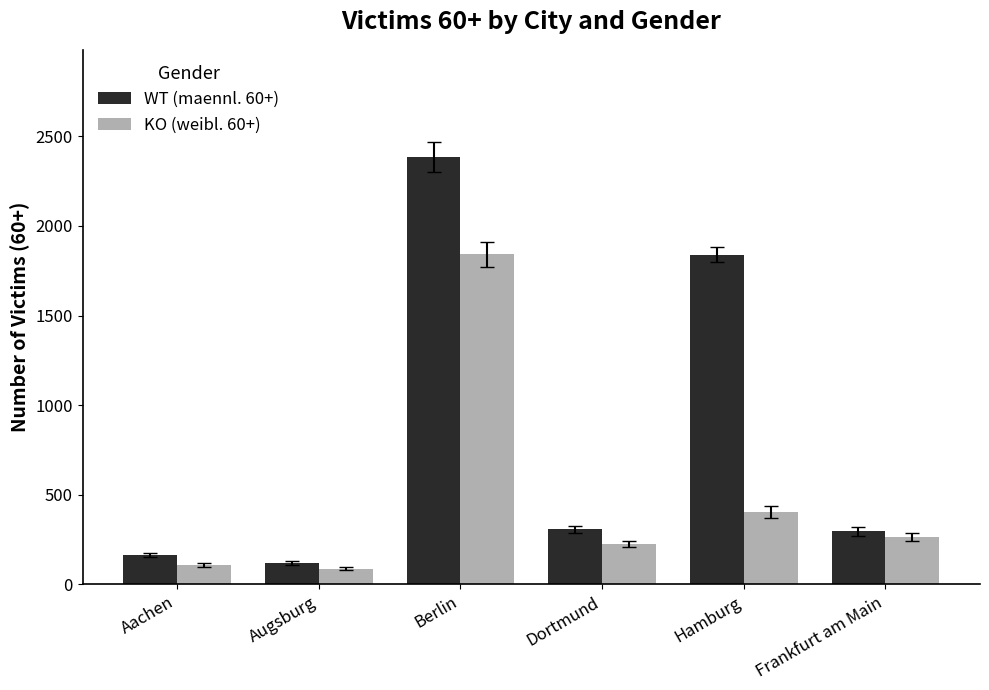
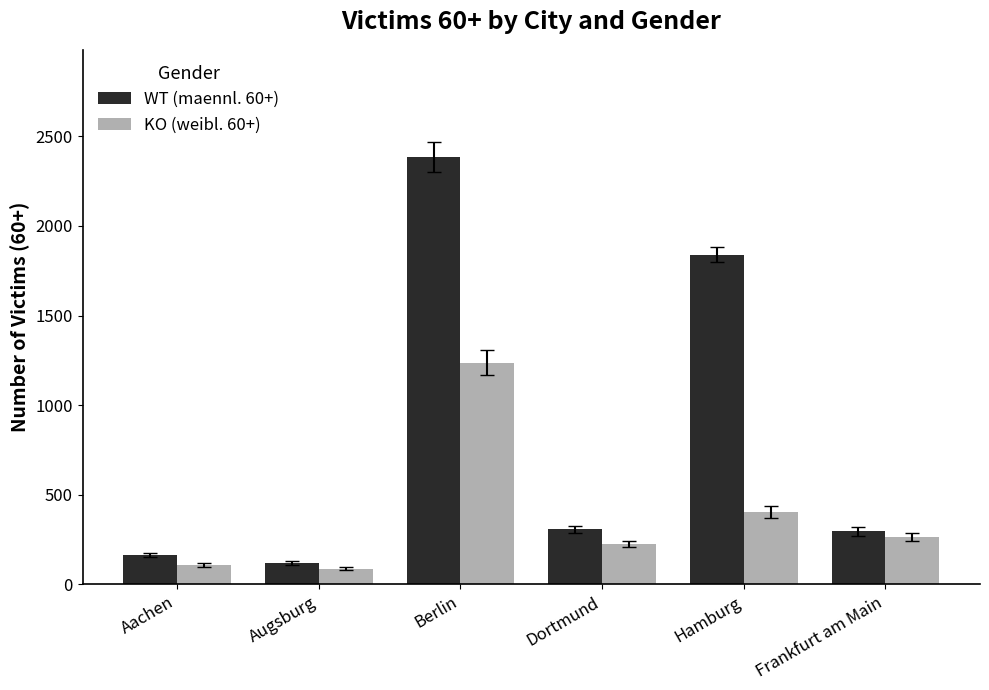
KO (weibl. 60+), Berlin: 1840 -> 1240
